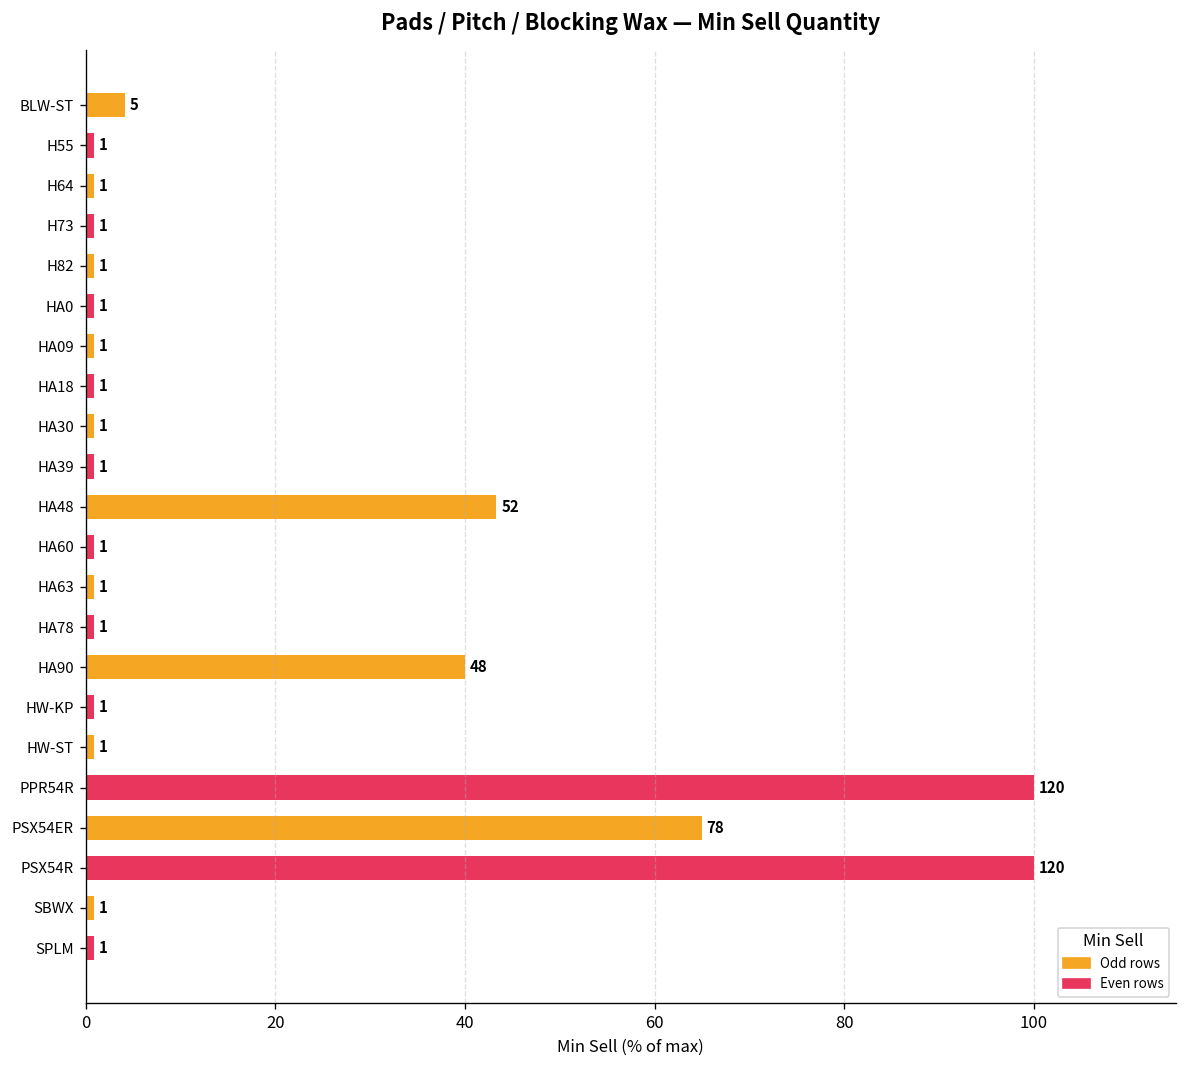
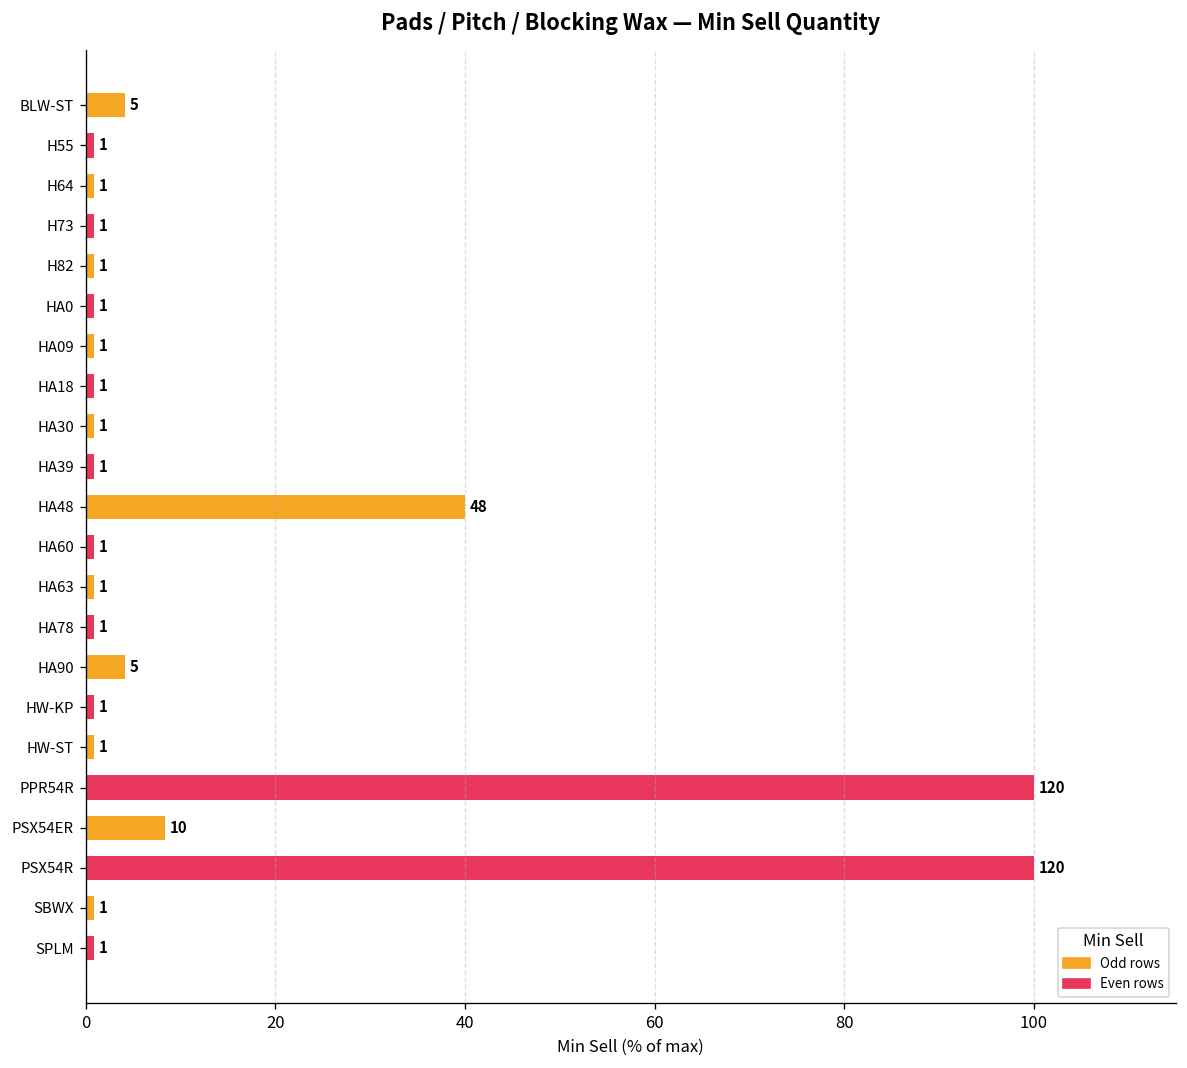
HA48: 52 -> 48
HA90: 48 -> 5
PSX54ER: 78 -> 10
